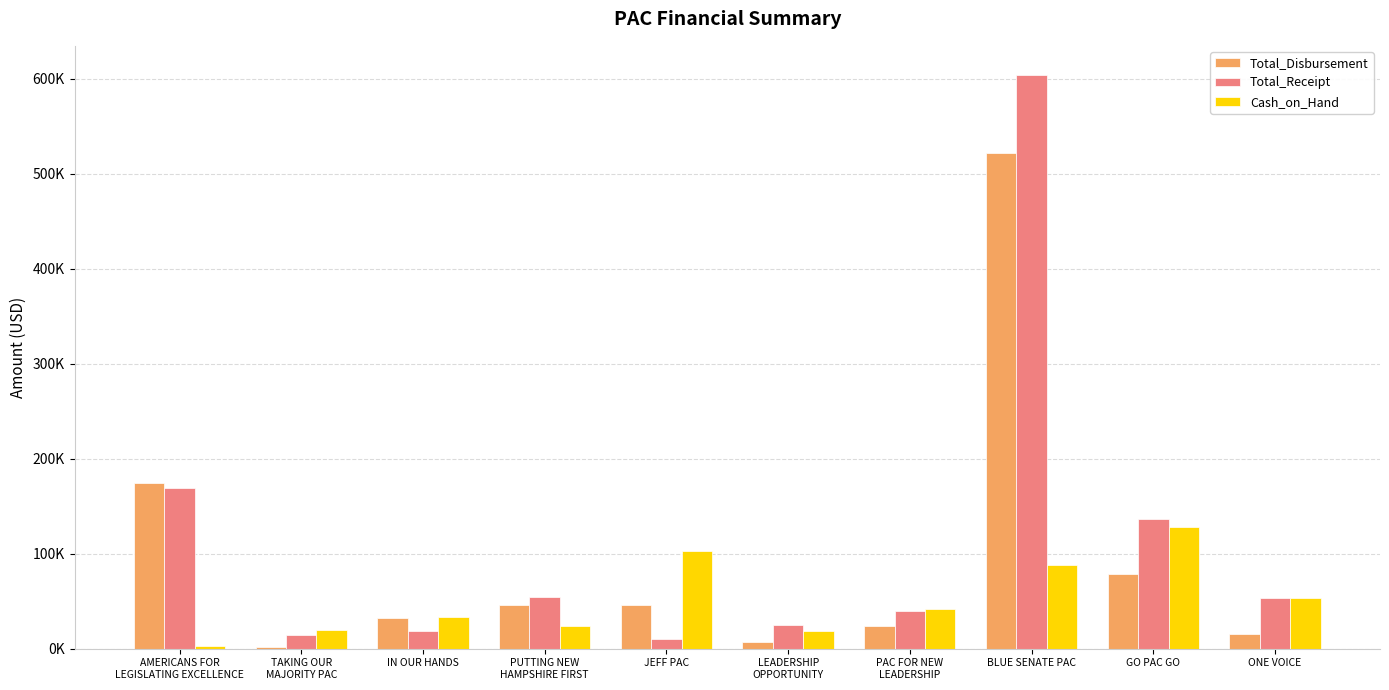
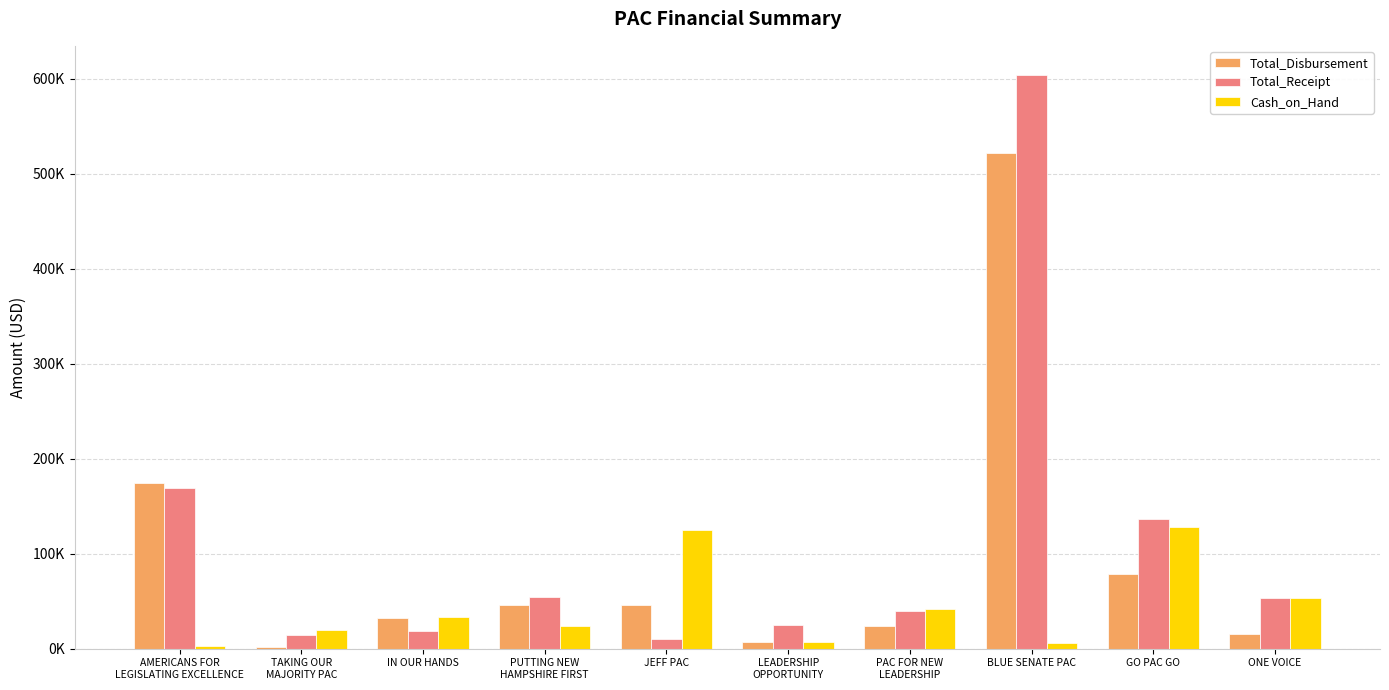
Cash_on_Hand, JEFF PAC: 100000 -> 130000
Cash_on_Hand, LEADERSHIP OPPORTUNITY: 20000 -> 10000
Cash_on_Hand, BLUE SENATE PAC: 90000 -> 10000
